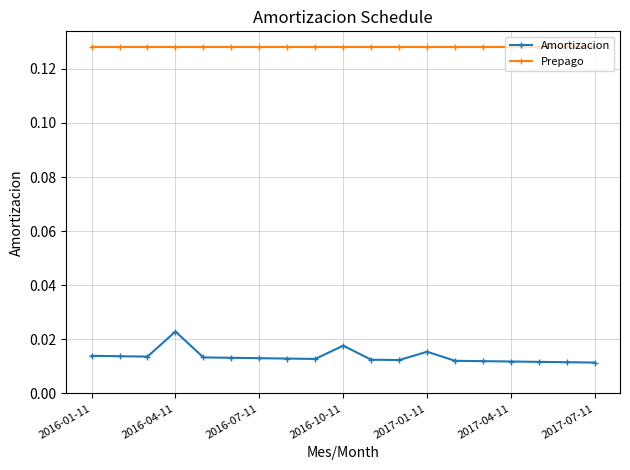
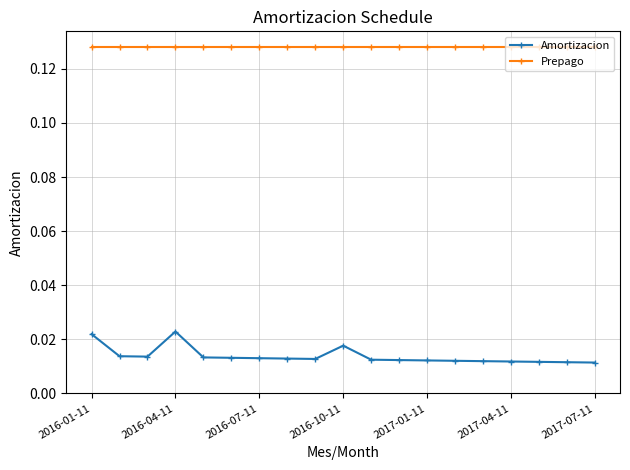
Amortizacion, 2016-01-11: 0.014 -> 0.022
Amortizacion, 2017-01-11: 0.015 -> 0.012
